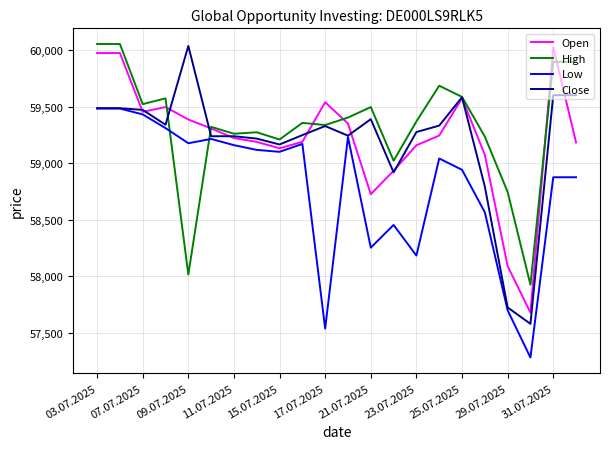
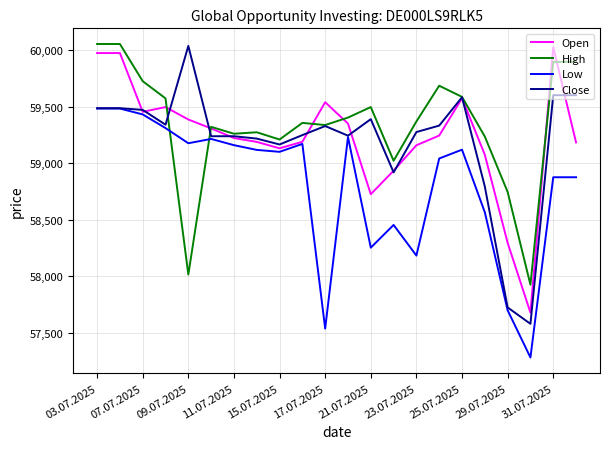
High, 07.07.2025: 59,520 -> 59,720
Low, 25.07.2025: 58,940 -> 59,120
Open, 29.07.2025: 58,090 -> 58,290
